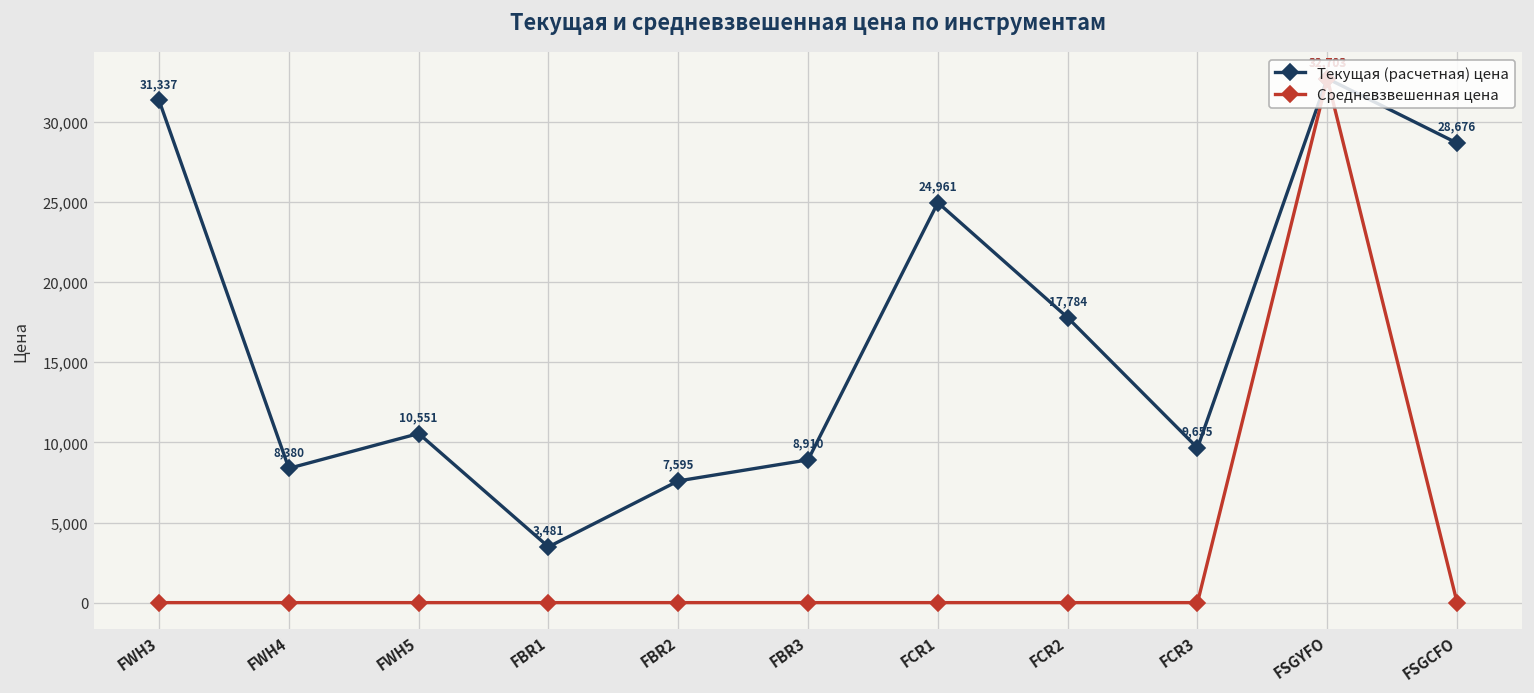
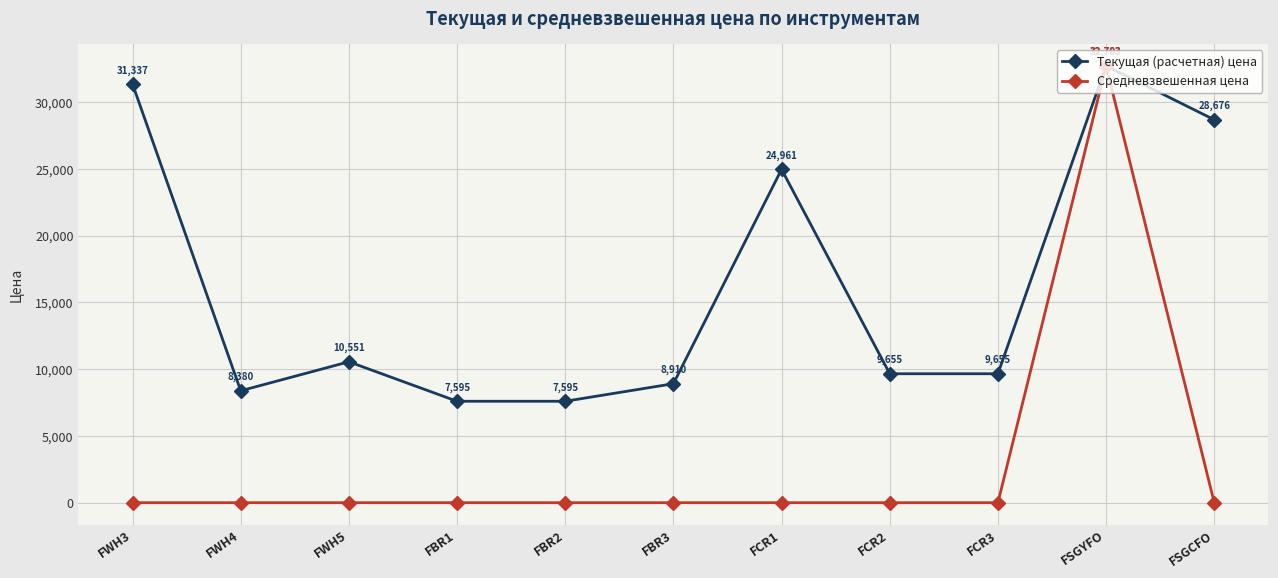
Текущая (расчетная) цена, FBR1: 3,481 -> 7,595
Текущая (расчетная) цена, FCR2: 17,784 -> 9,655
